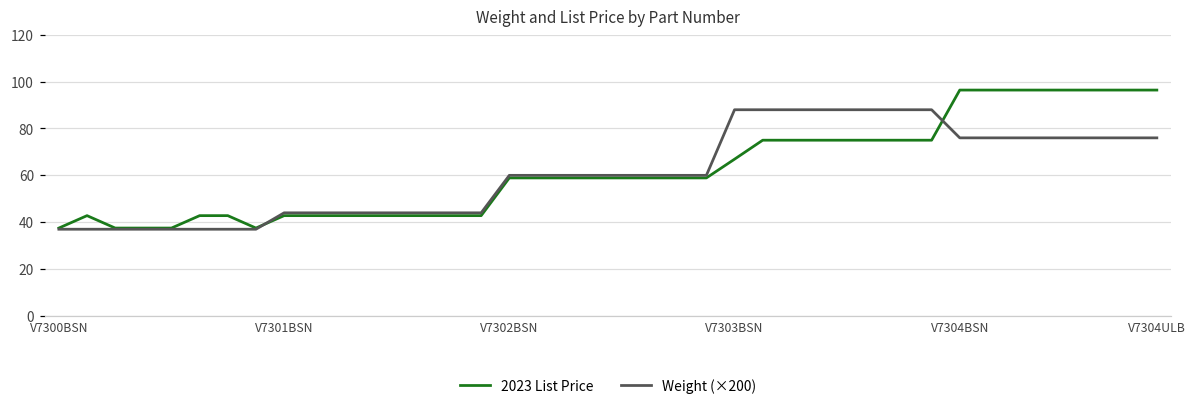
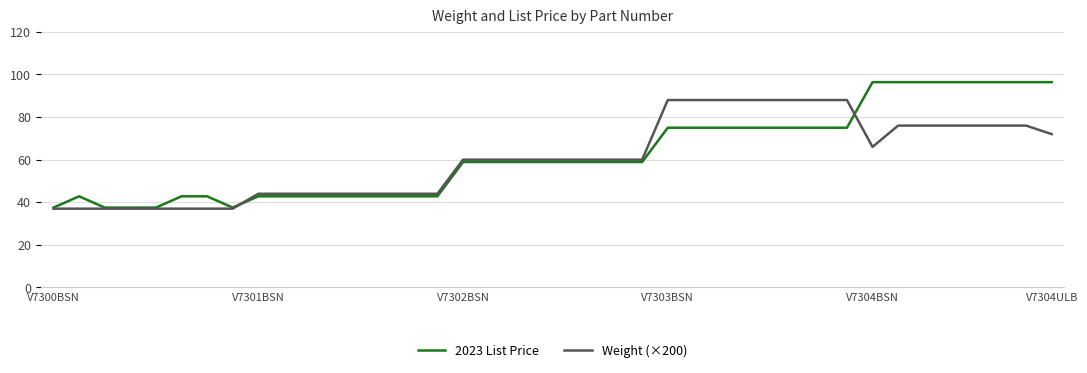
2023 List Price, V7303BSN: 67 -> 75
Weight (×200), V7304BSN: 76 -> 66
Weight (×200), V7304ULB: 76 -> 72
